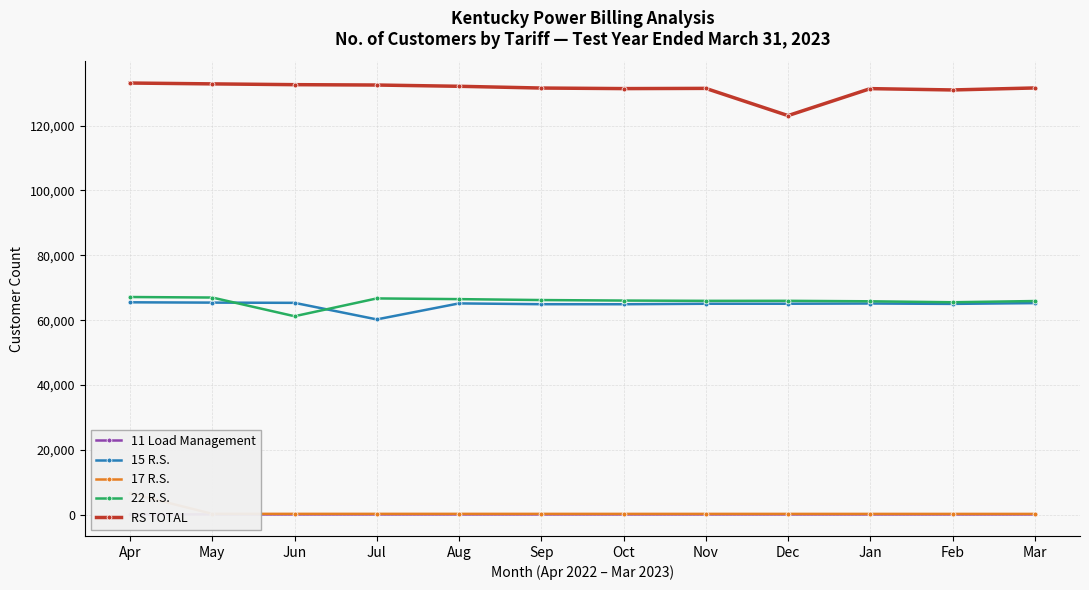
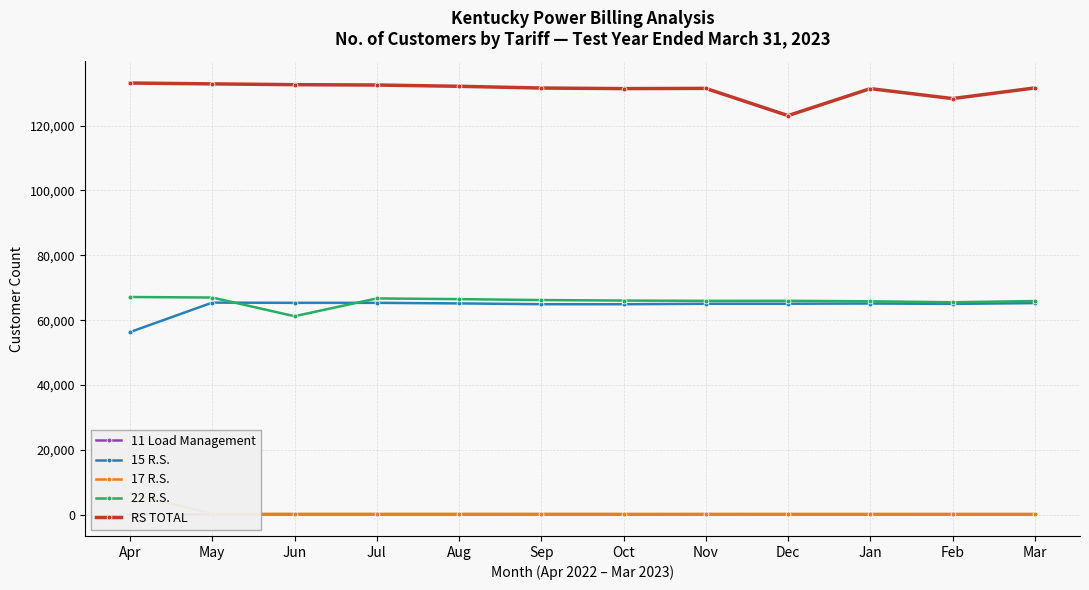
15 R.S., Apr: 66,000 -> 56,000
15 R.S., Jul: 60,000 -> 65,000
RS TOTAL, Feb: 131,000 -> 128,000
